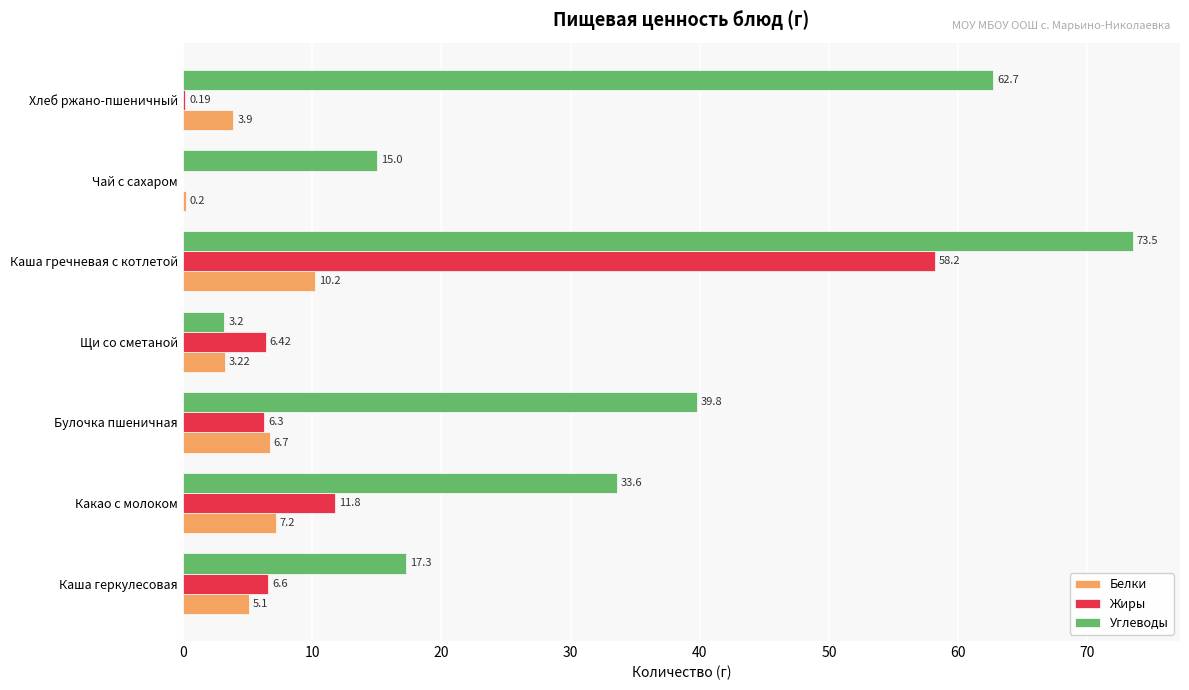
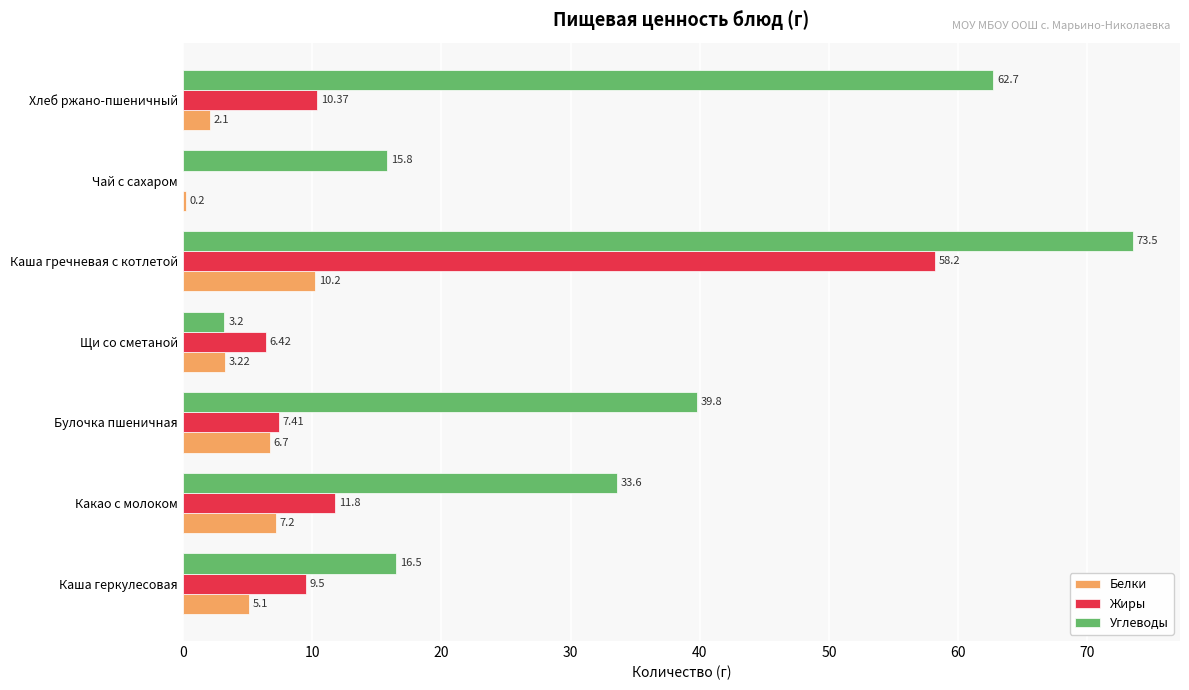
Жиры, Хлеб ржано-пшеничный: 0.19 -> 10.37
Белки, Хлеб ржано-пшеничный: 3.9 -> 2.1
Углеводы, Чай с сахаром: 15.0 -> 15.8
Жиры, Булочка пшеничная: 6.3 -> 7.41
Углеводы, Каша геркулесовая: 17.3 -> 16.5
Жиры, Каша геркулесовая: 6.6 -> 9.5
